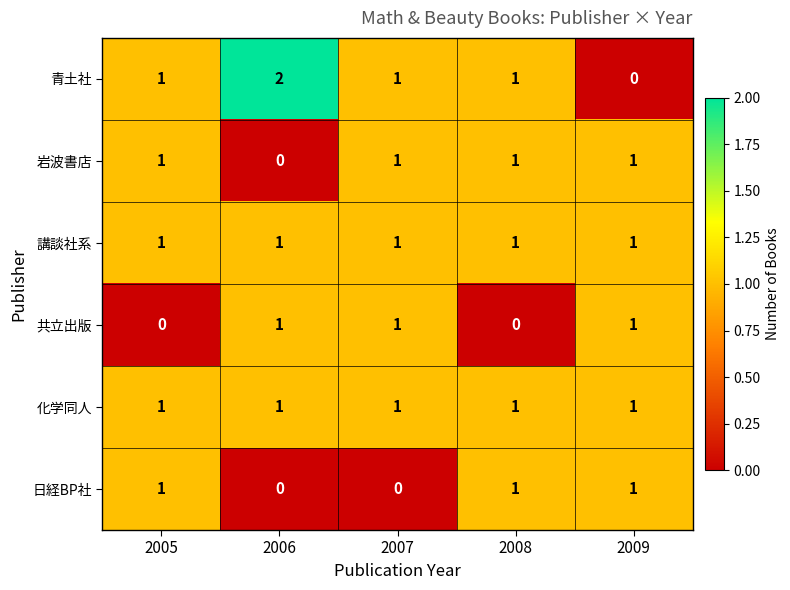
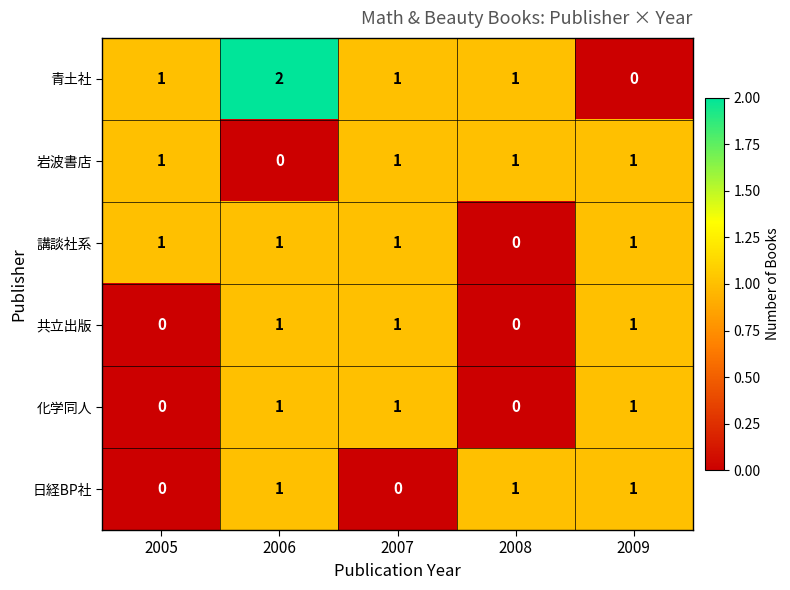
講談社系, 2008: 1 -> 0
化学同人, 2005: 1 -> 0
化学同人, 2008: 1 -> 0
日経BP社, 2005: 1 -> 0
日経BP社, 2006: 0 -> 1
